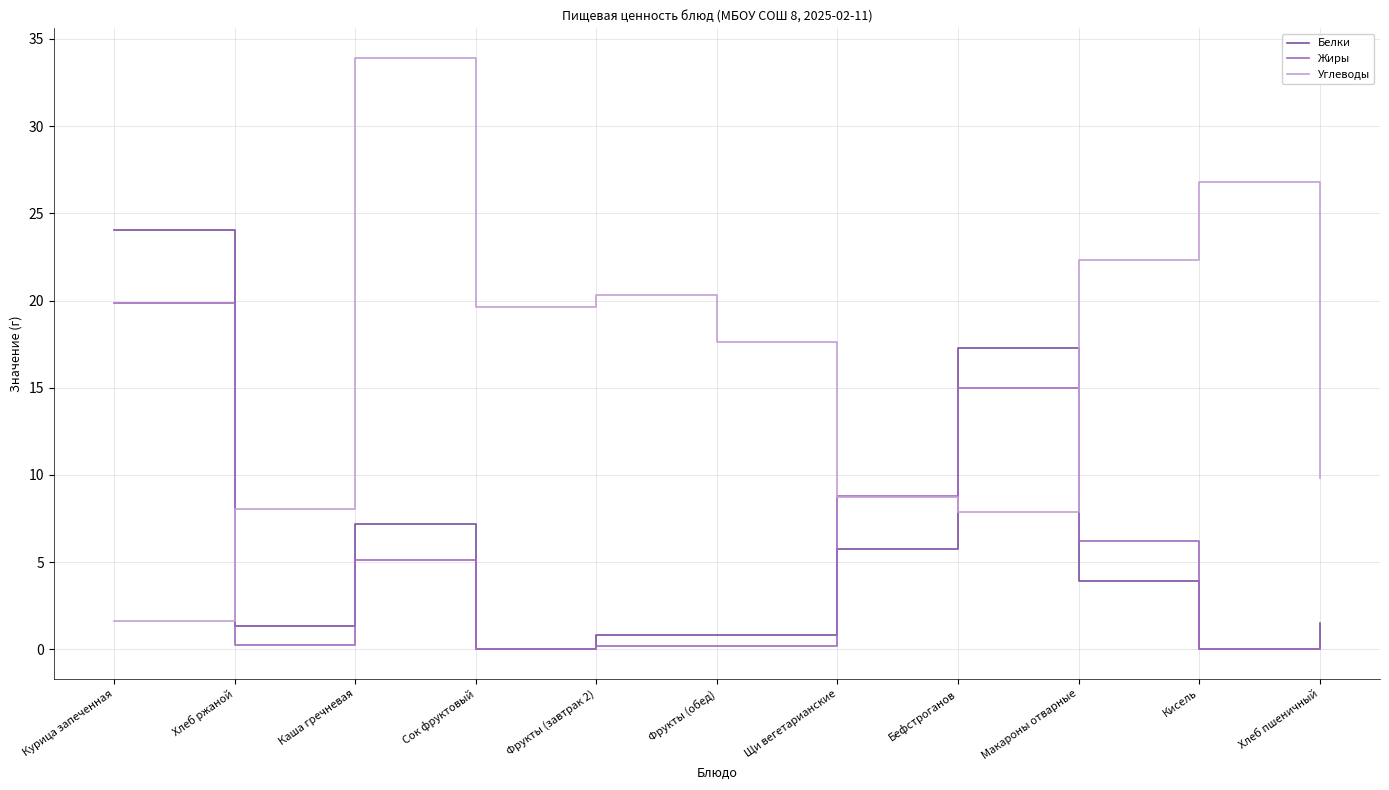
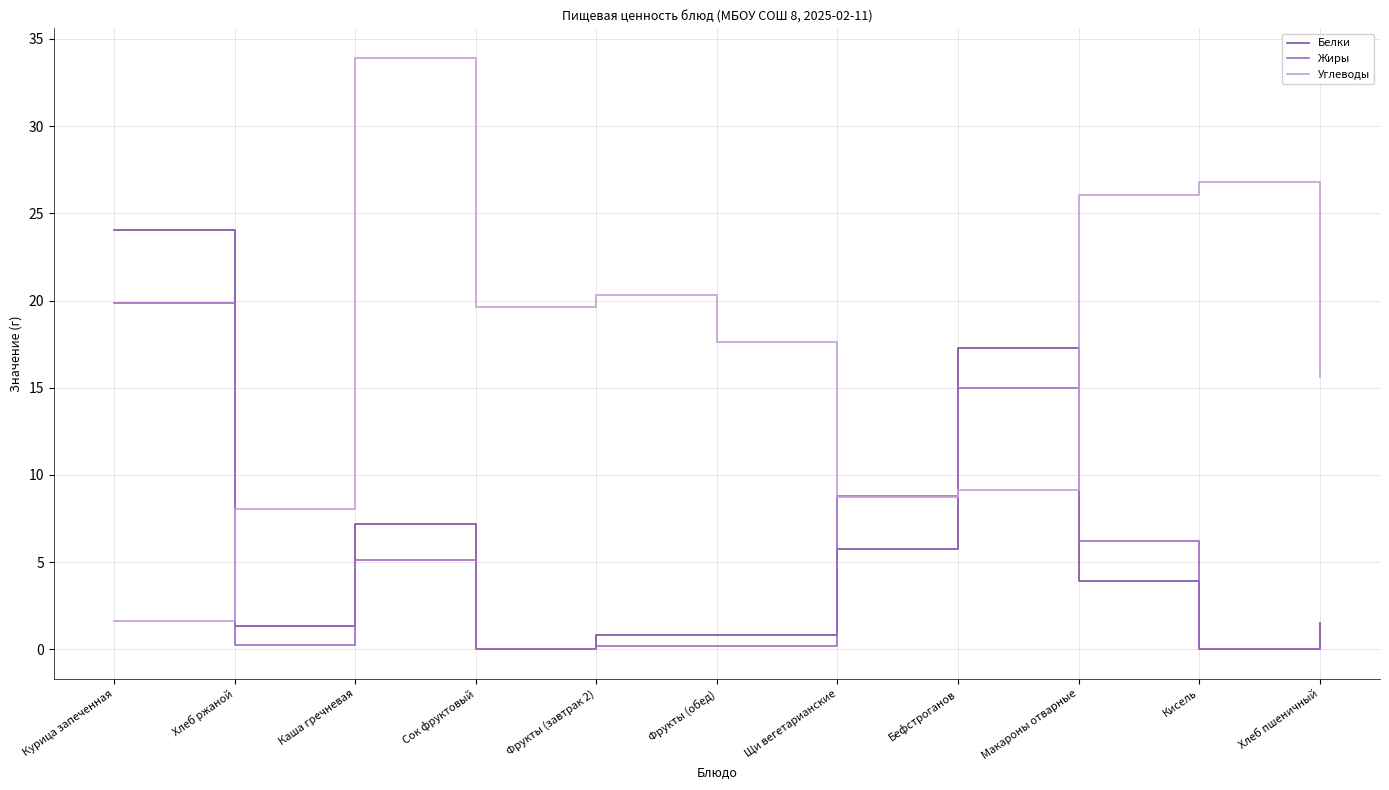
Углеводы, Бефстроганов: 7.9 -> 9.1
Углеводы, Макароны отварные: 22.4 -> 26.1
Углеводы, Хлеб пшеничный: 9.8 -> 15.6
